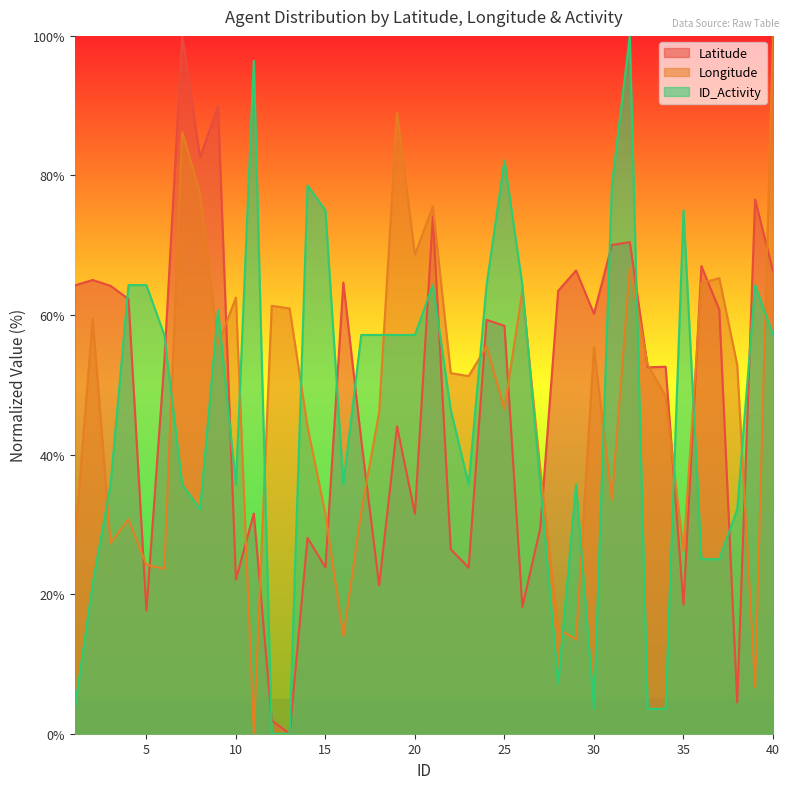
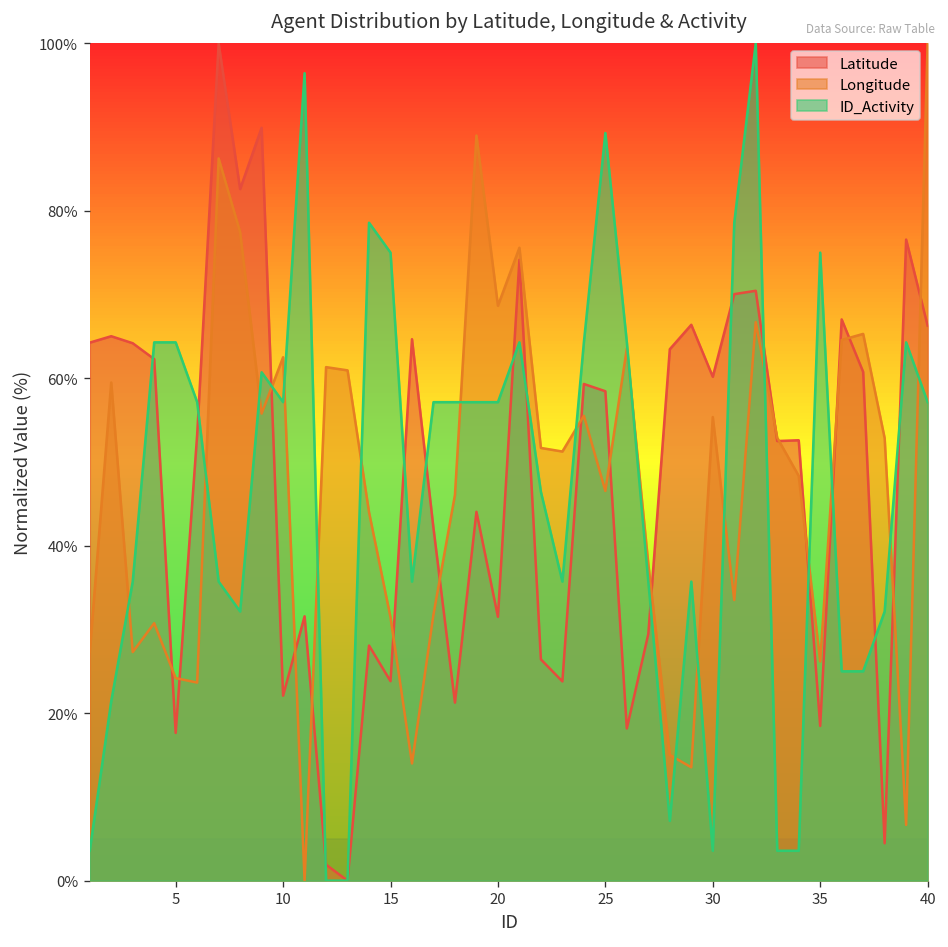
ID_Activity, 10: 36% -> 57%
ID_Activity, 25: 82% -> 89%
